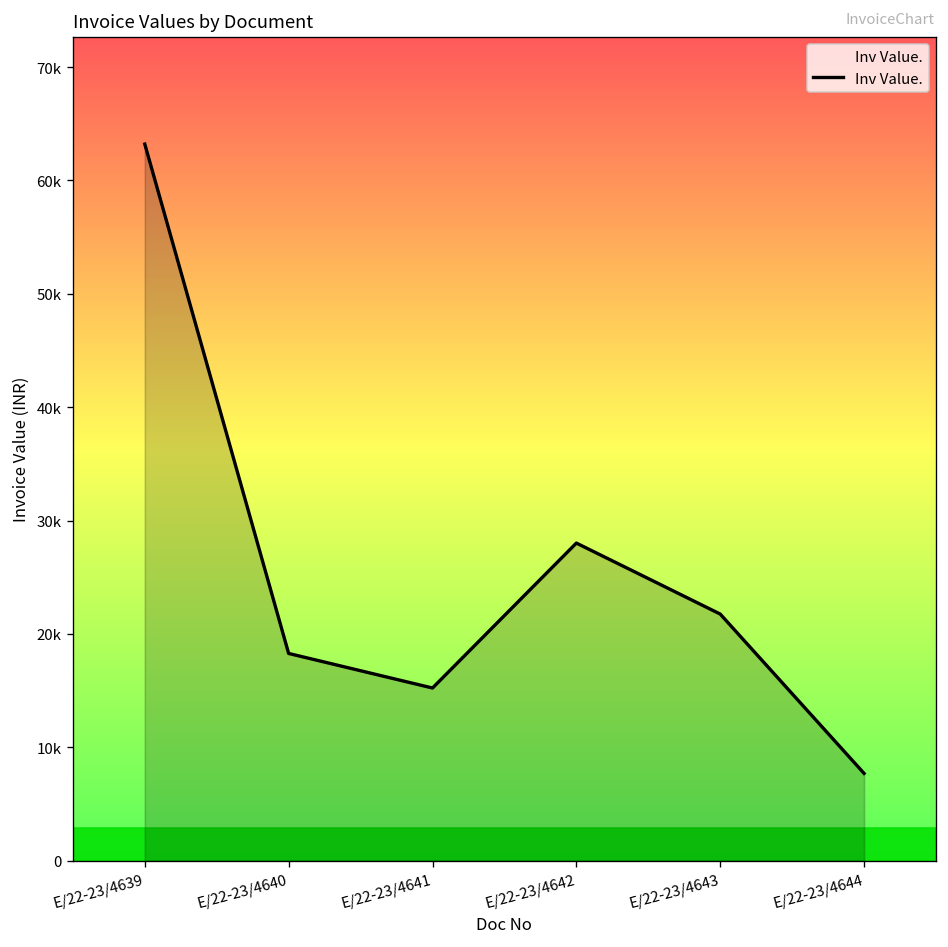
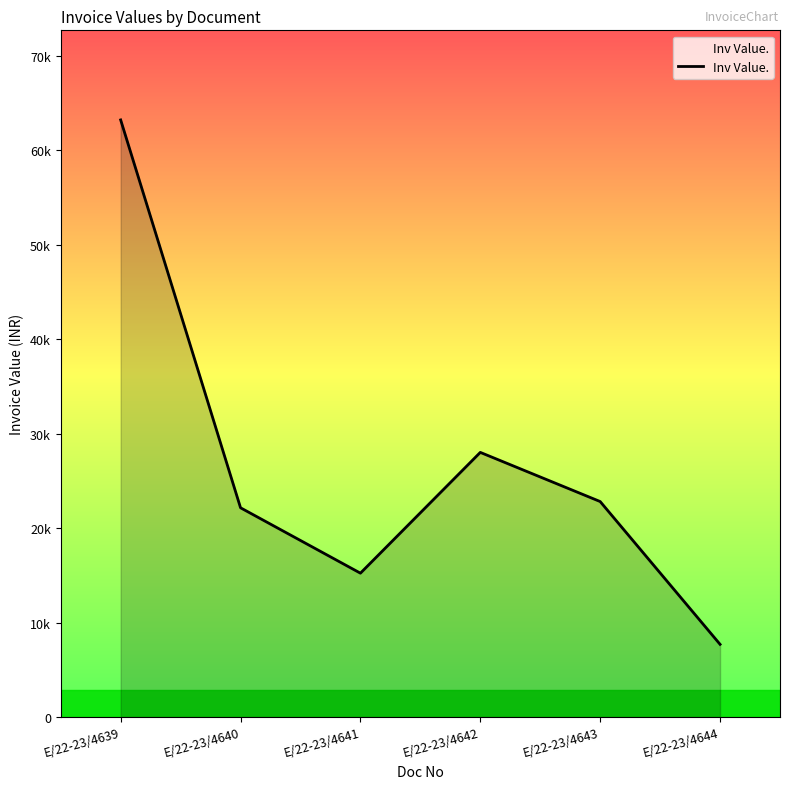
E/22-23/4640: 18000 -> 22000
E/22-23/4643: 22000 -> 23000
